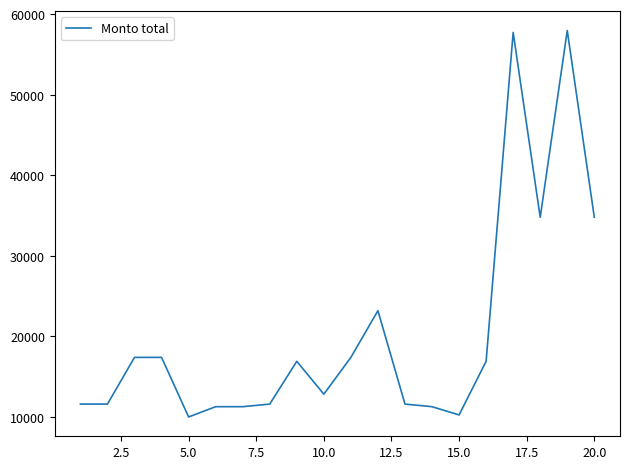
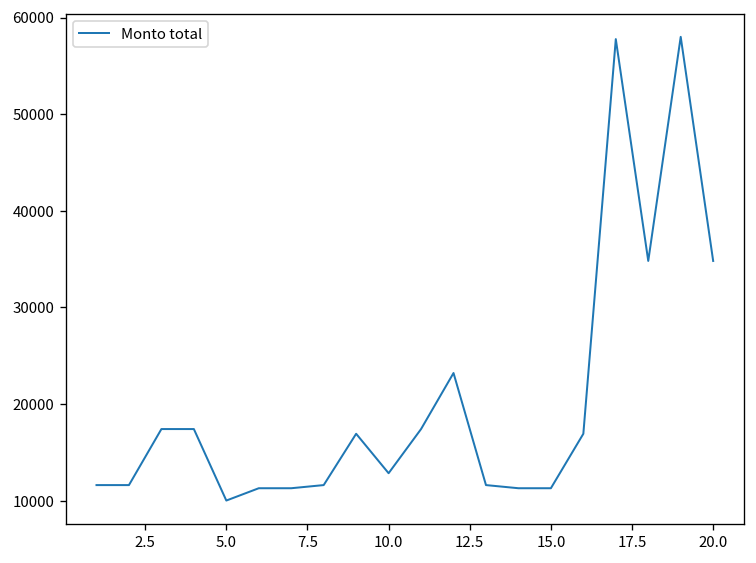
15.0: 10000 -> 11000
